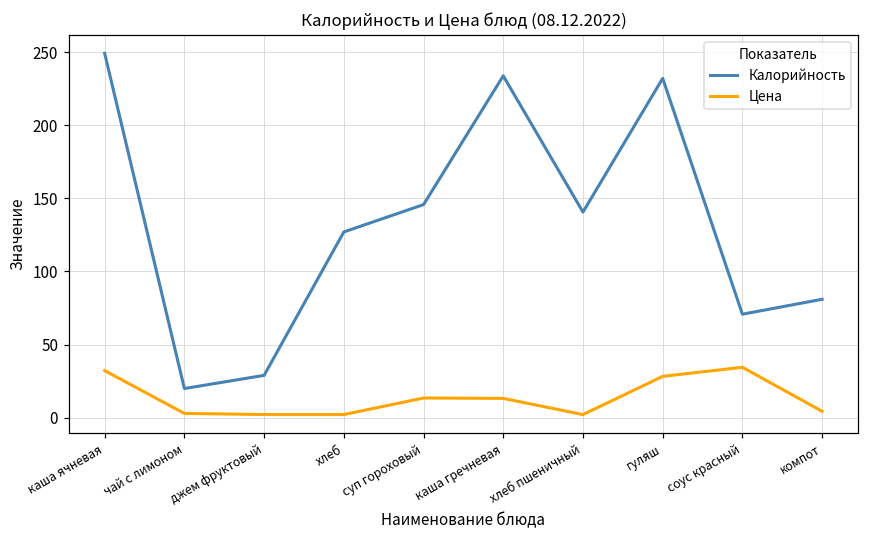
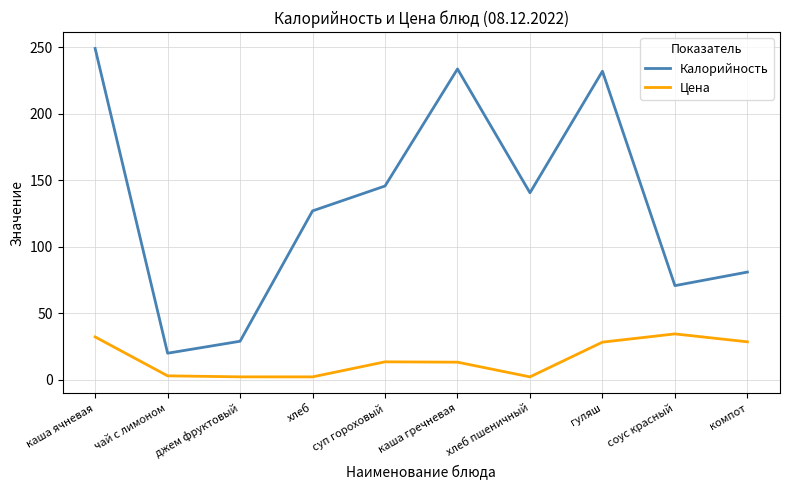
Цена, компот: 4 -> 29
